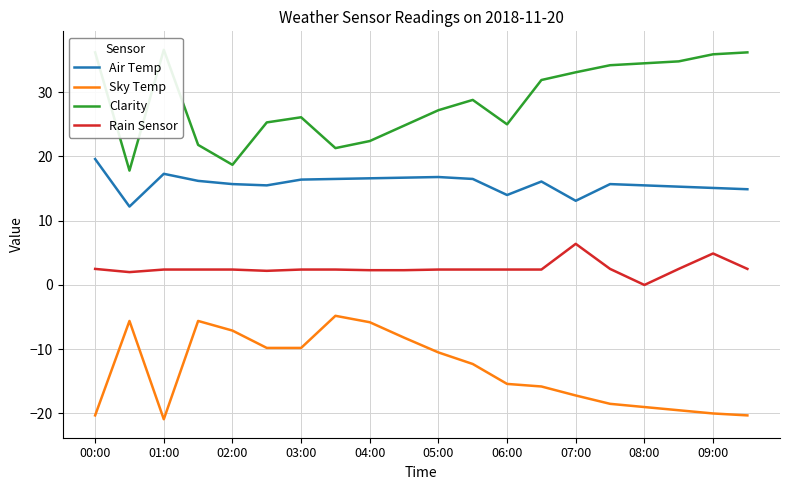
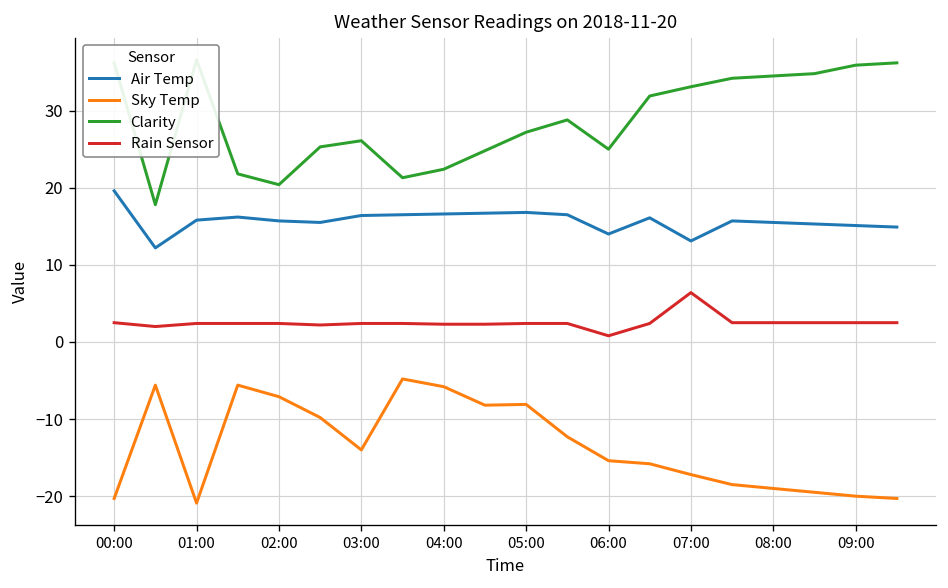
Air Temp, 01:00: 17 -> 16
Clarity, 02:00: 19 -> 20
Sky Temp, 03:00: -10 -> -14
Sky Temp, 05:00: -11 -> -8
Rain Sensor, 06:00: 2 -> 1
Rain Sensor, 08:00: 0 -> 3
Rain Sensor, 09:00: 5 -> 3
